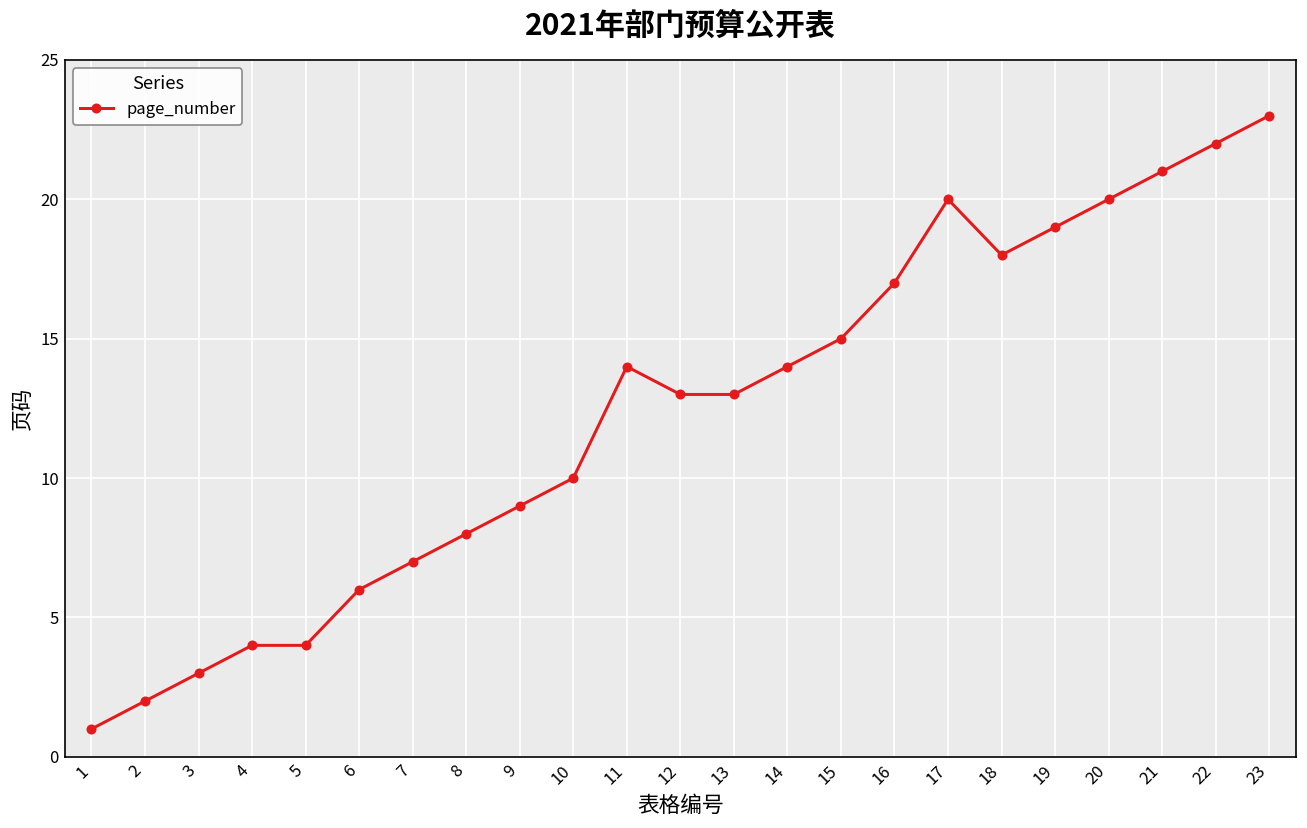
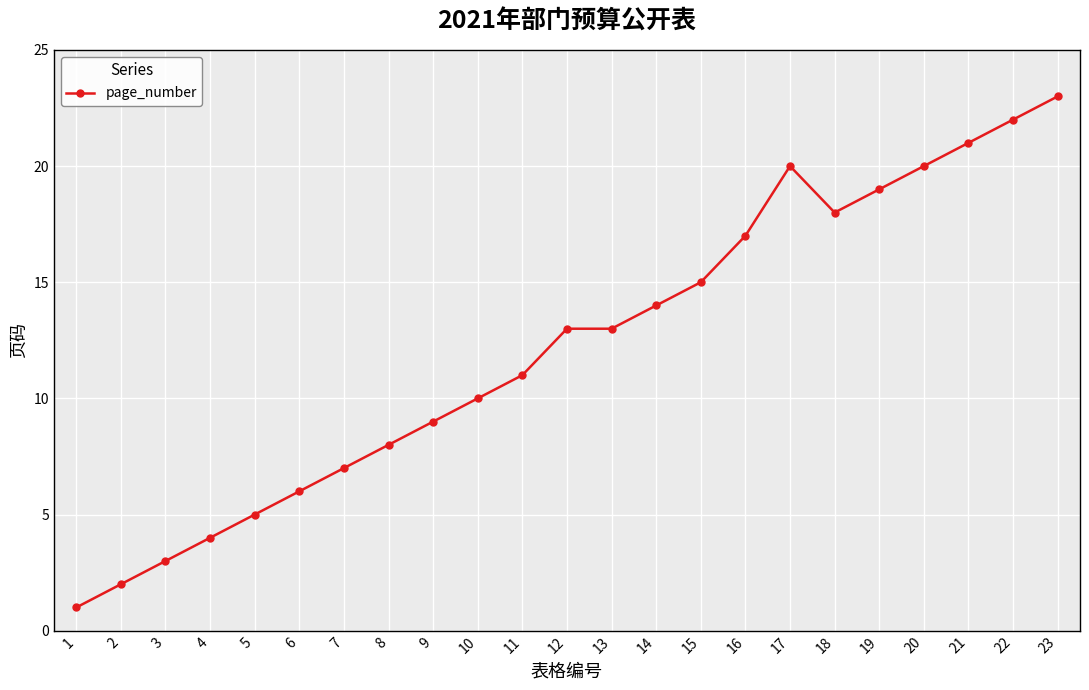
5: 4 -> 5
11: 14 -> 11
